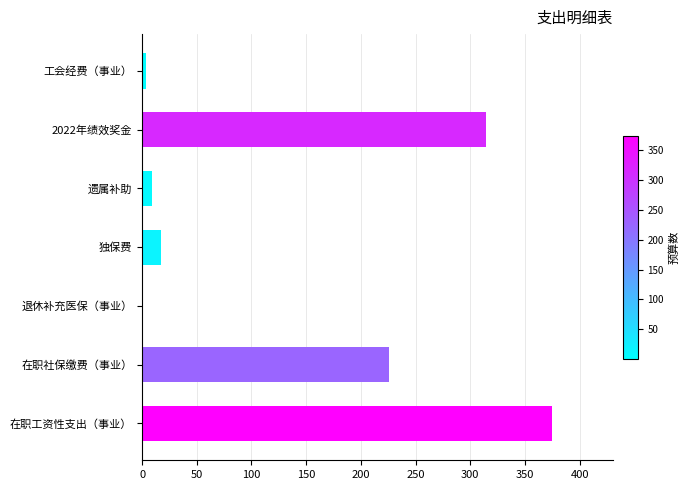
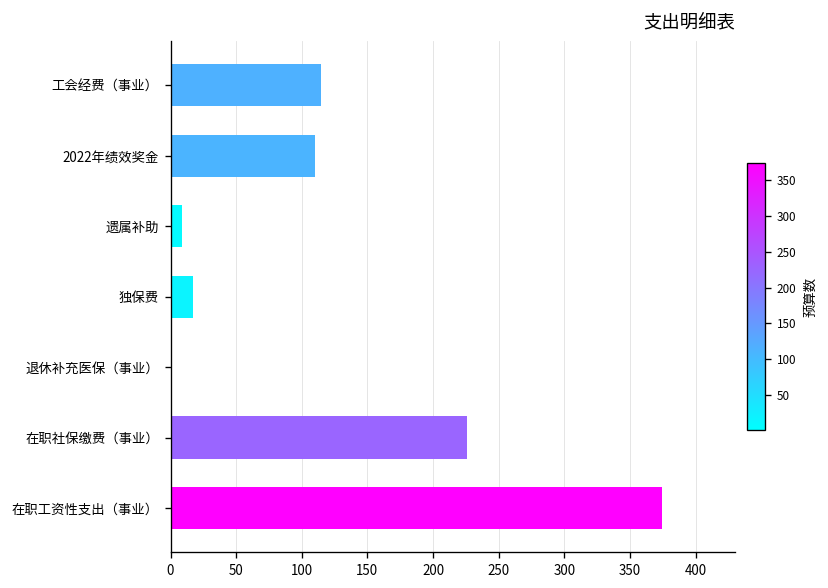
工会经费（事业）: 4 -> 115
2022年绩效奖金: 315 -> 110
